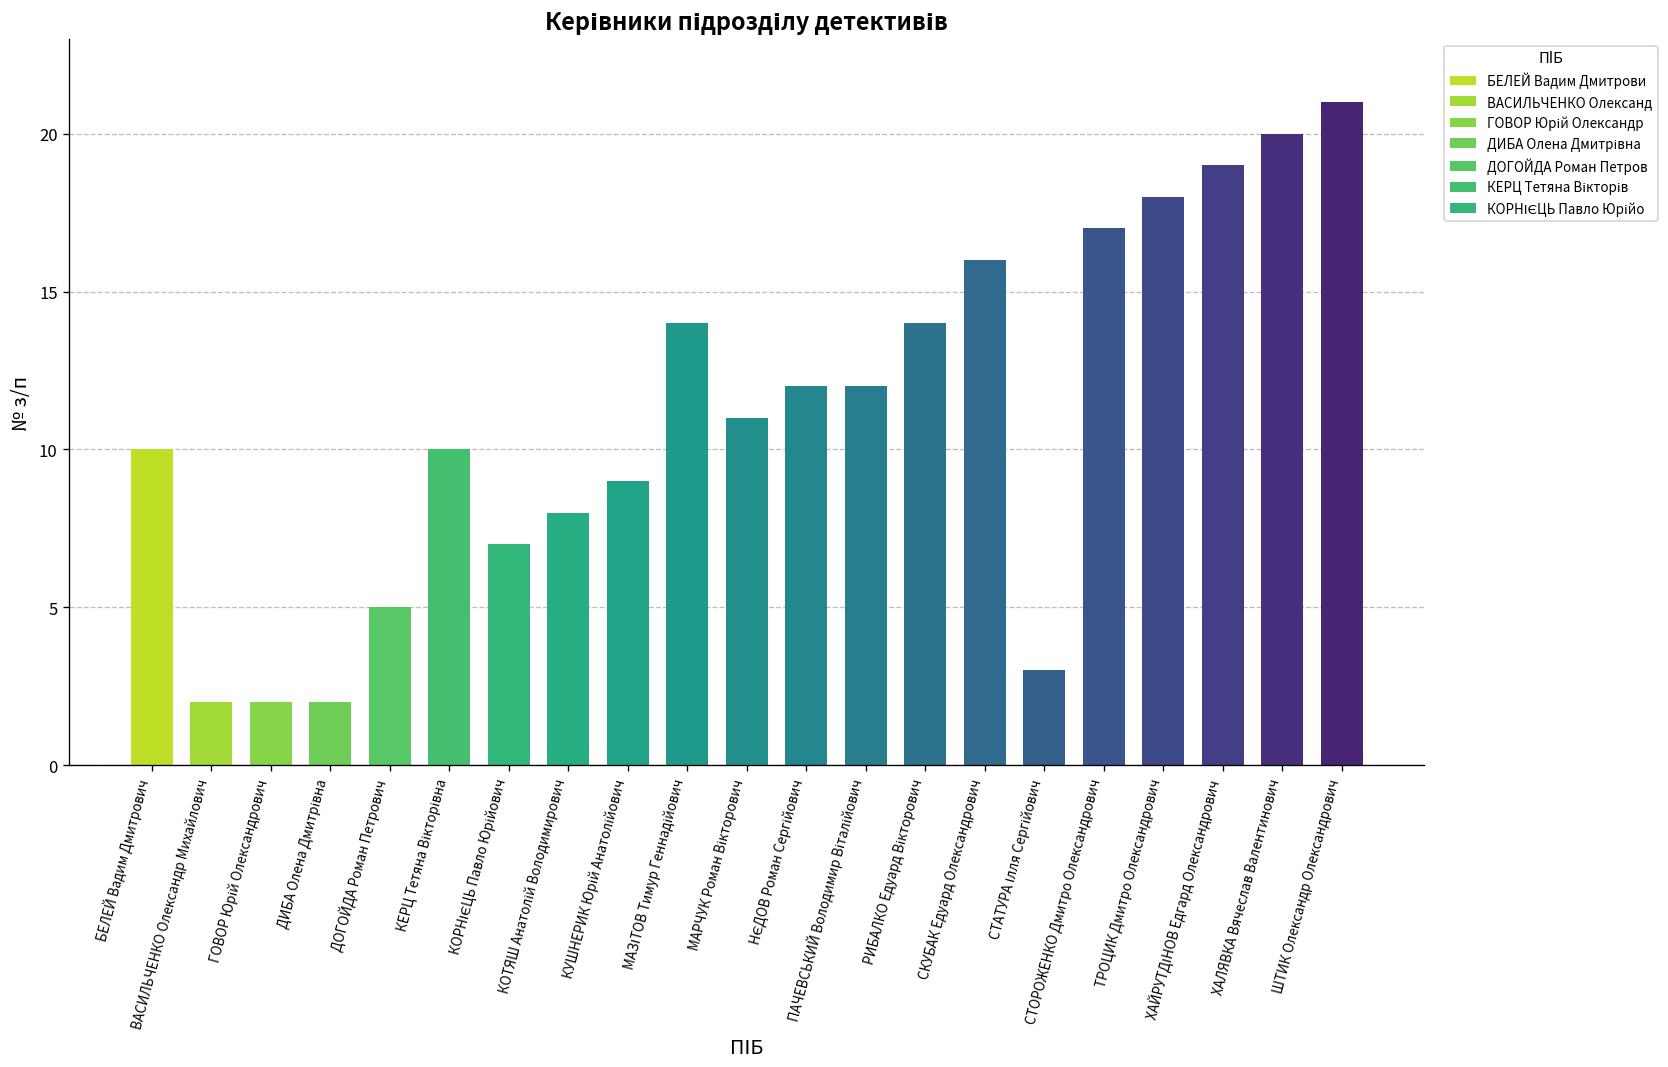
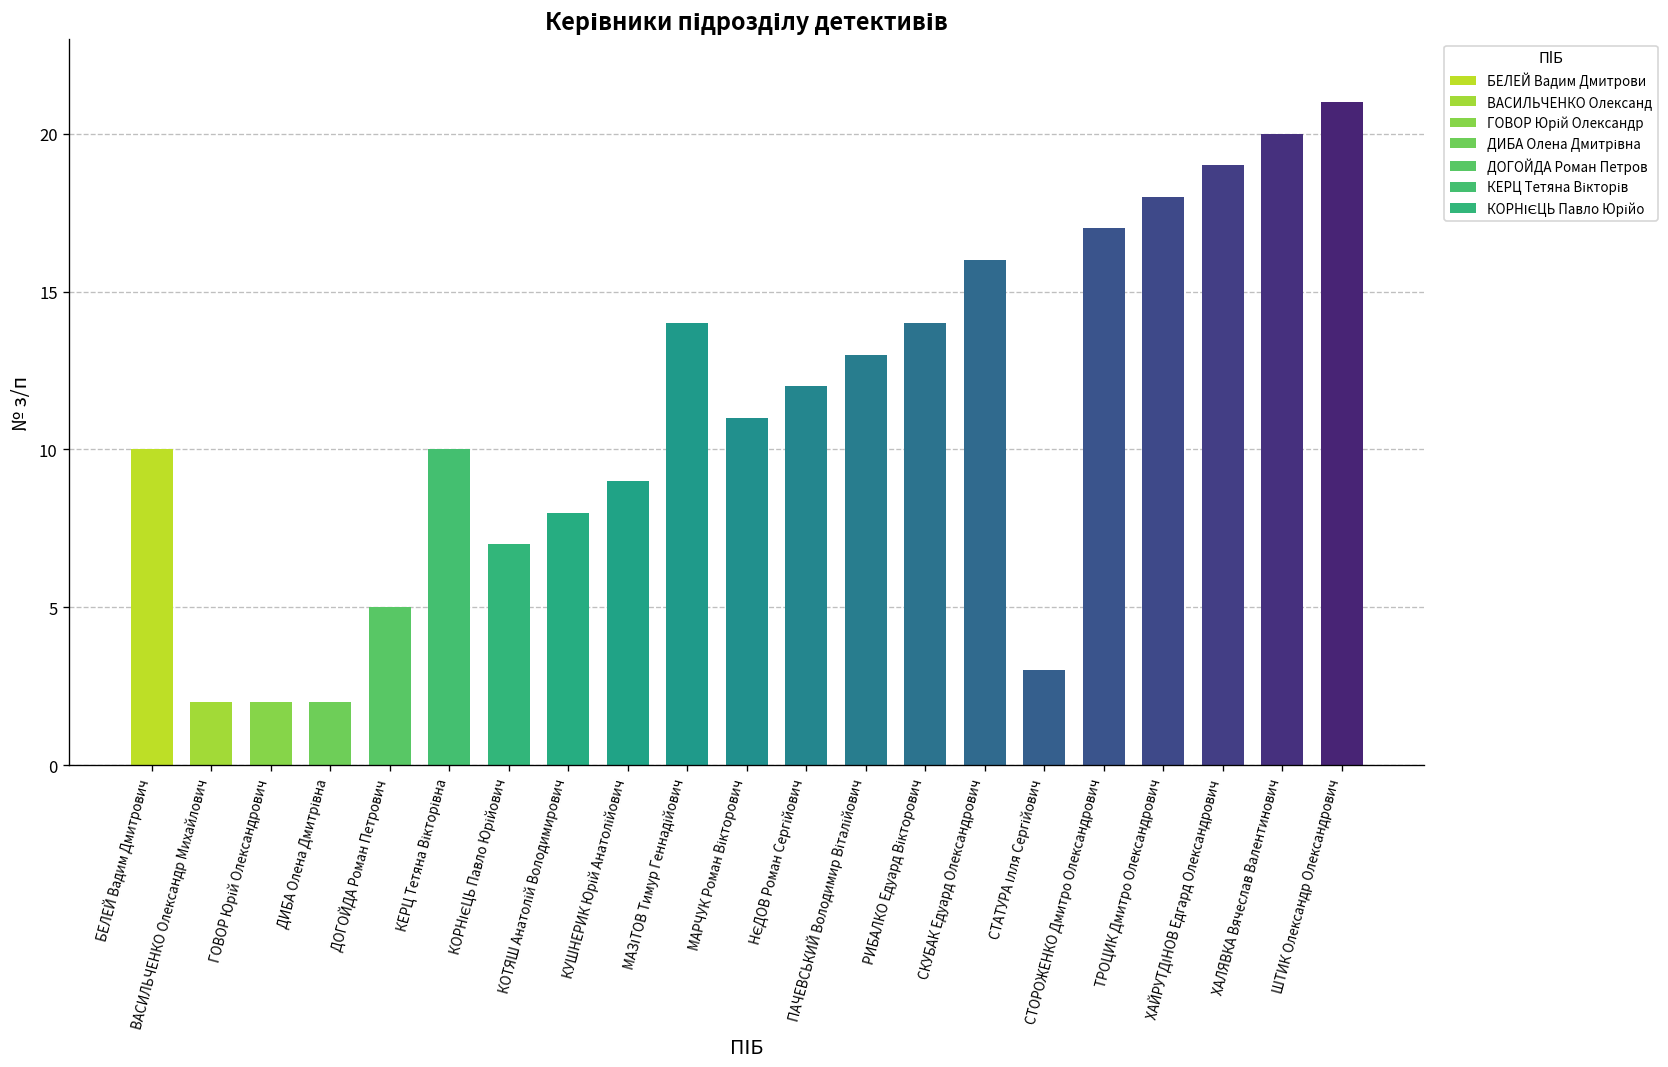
ПАЧЕВСЬКИЙ Володимир Віталійович: 12 -> 13
